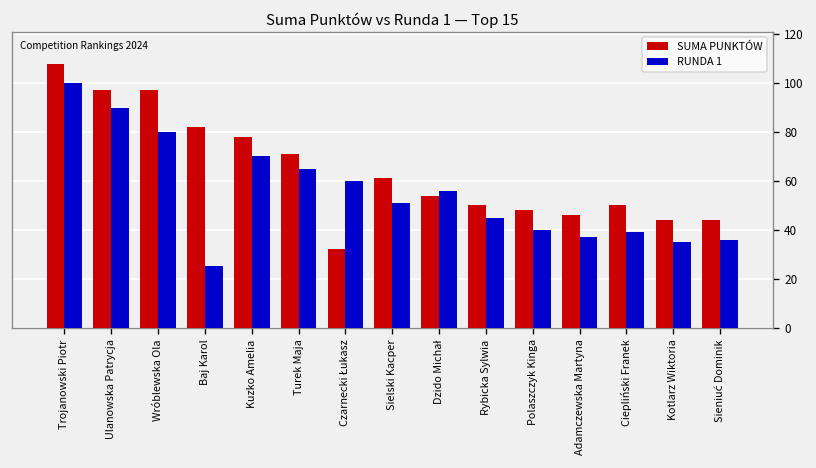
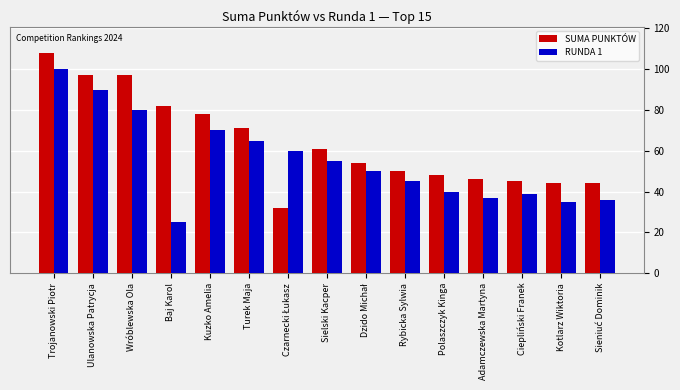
RUNDA 1, Sielski Kacper: 51 -> 55
RUNDA 1, Dzido Michał: 56 -> 50
SUMA PUNKTÓW, Ciepliński Franek: 50 -> 45
